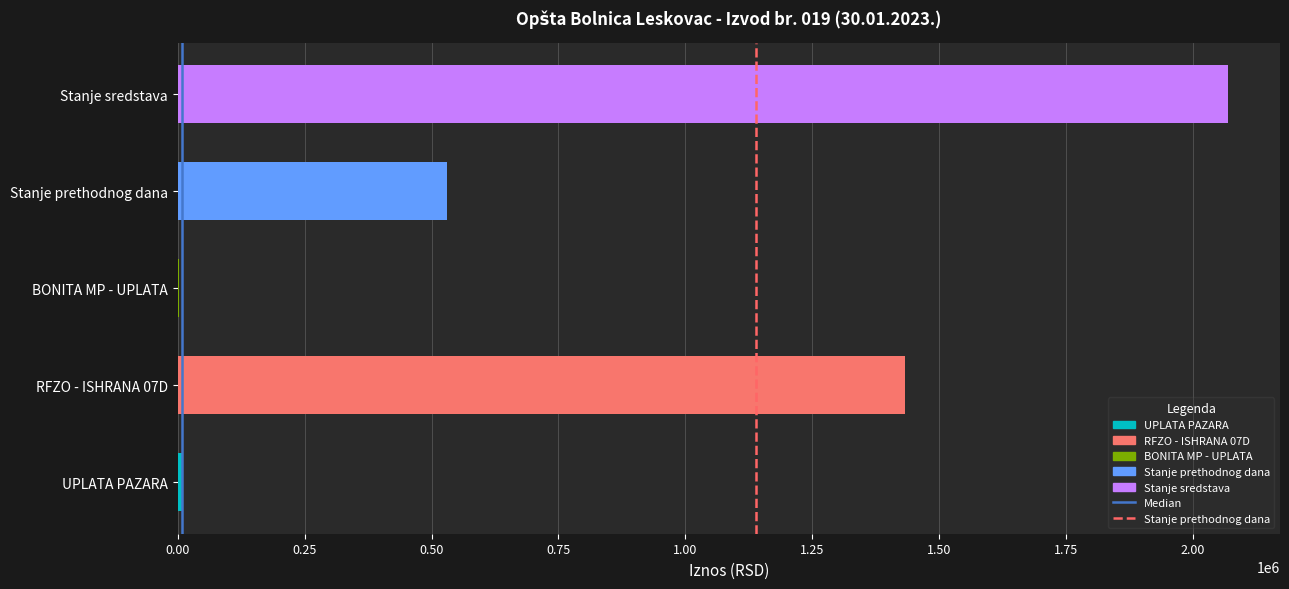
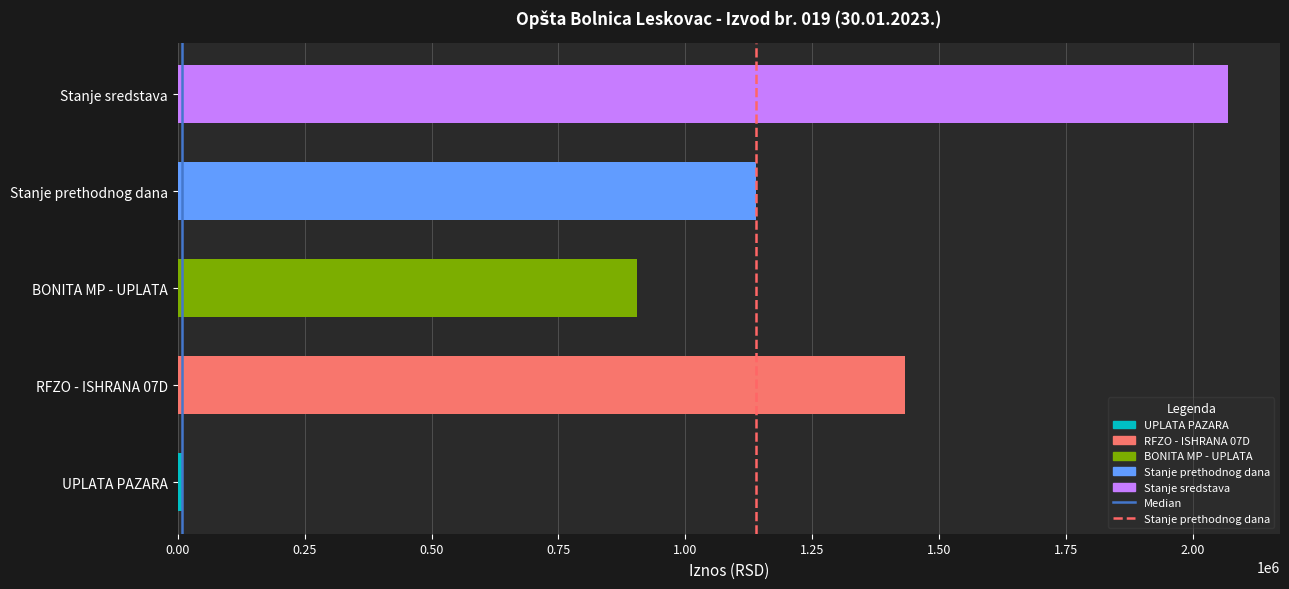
Stanje prethodnog dana: 530000 -> 1140000
BONITA MP - UPLATA: 0 -> 900000
